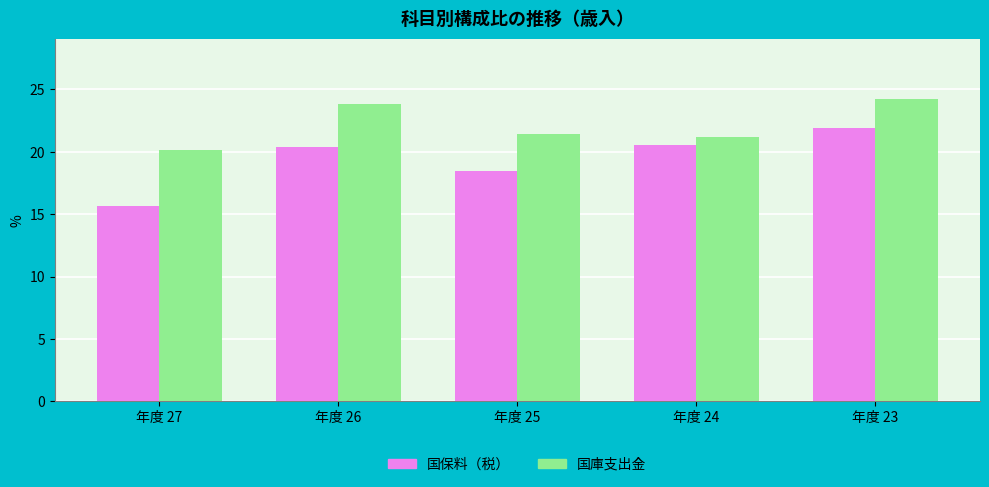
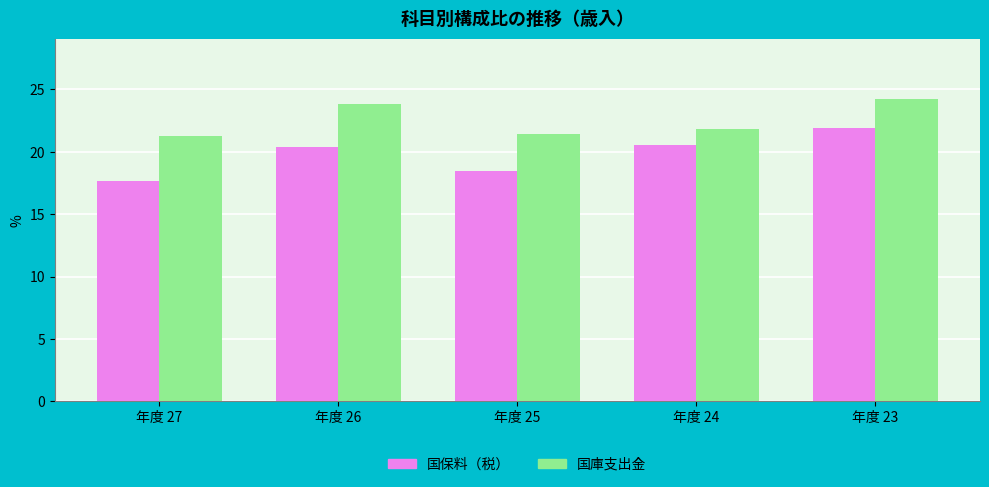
国保料（税）, 年度 27: 15.6 -> 17.6
国庫支出金, 年度 27: 20.1 -> 21.3
国庫支出金, 年度 24: 21.2 -> 21.8
